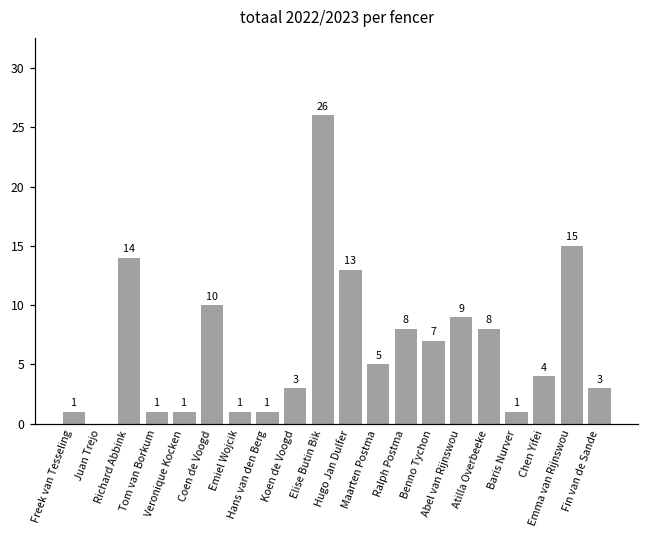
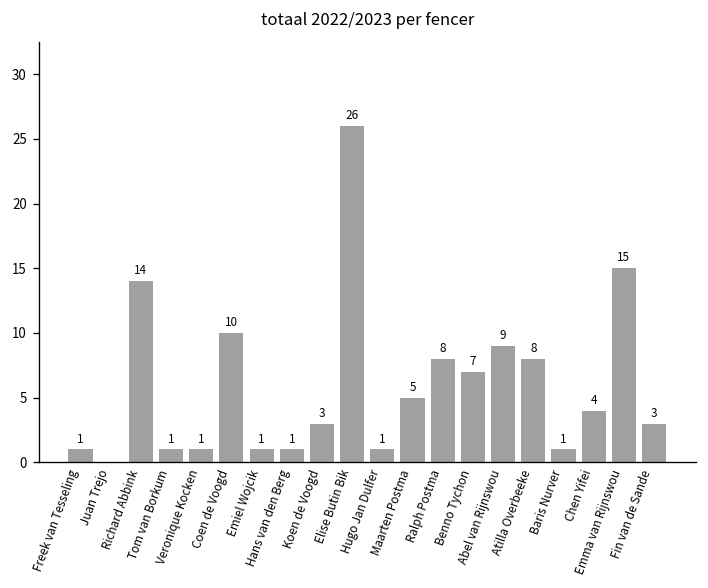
Hugo Jan Dulfer: 13 -> 1
